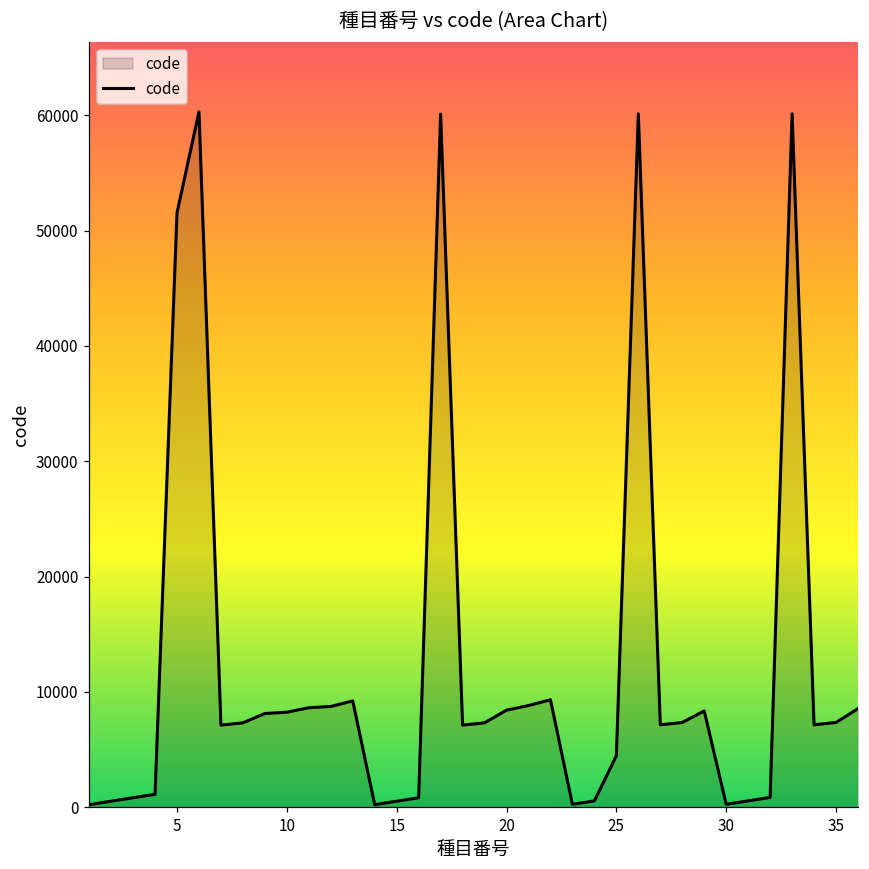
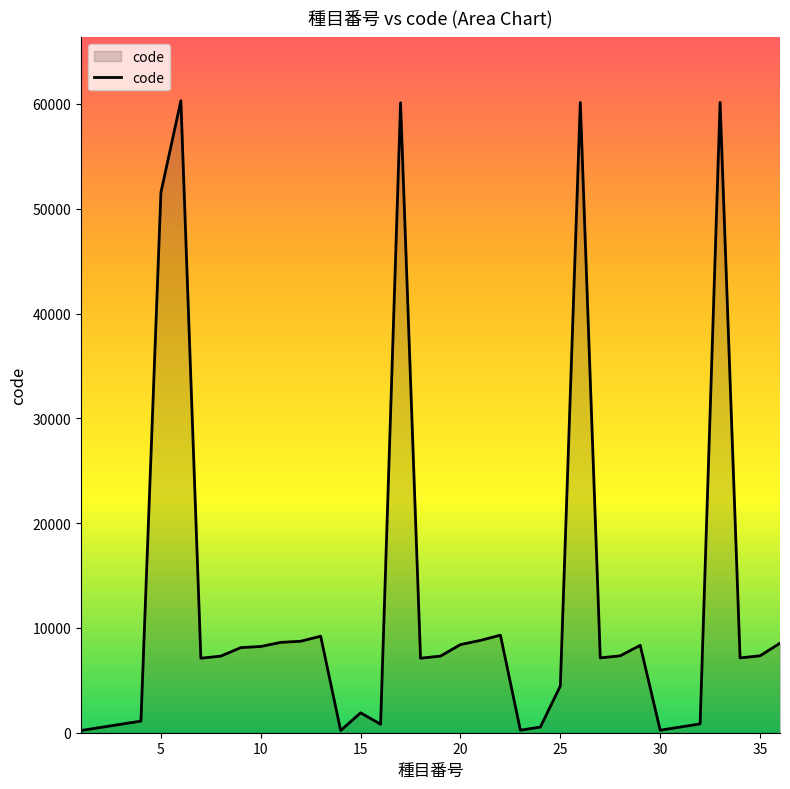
15: 500 -> 1900
